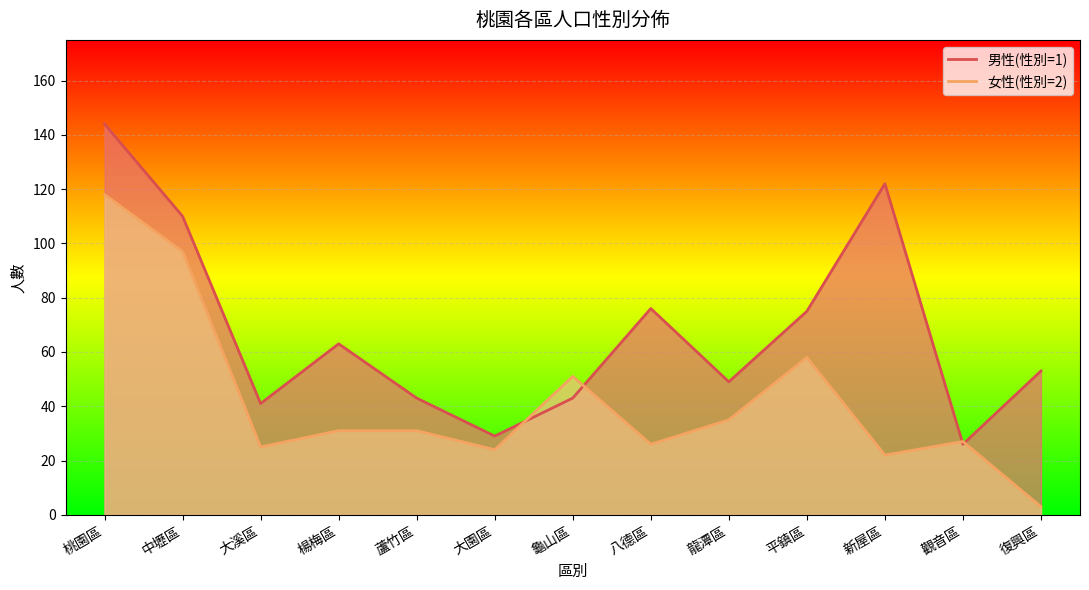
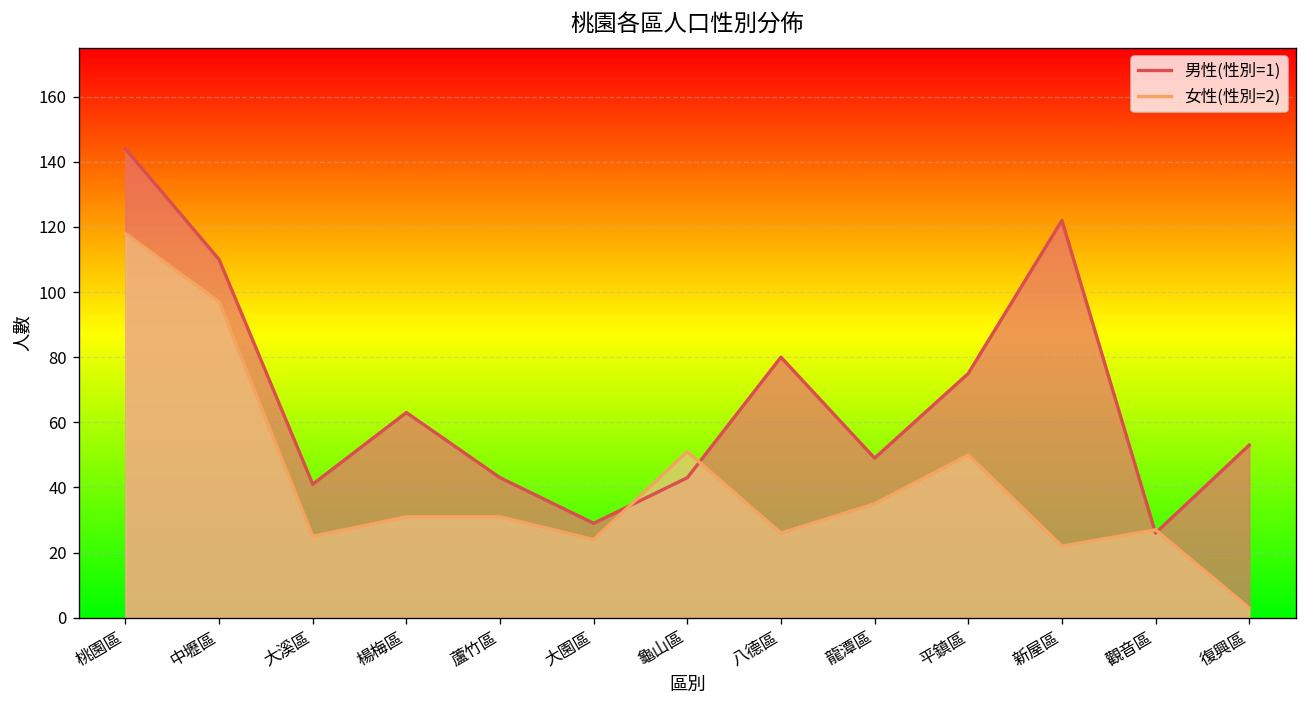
男性(性別=1), 八德區: 76 -> 80
女性(性別=2), 平鎮區: 58 -> 50
